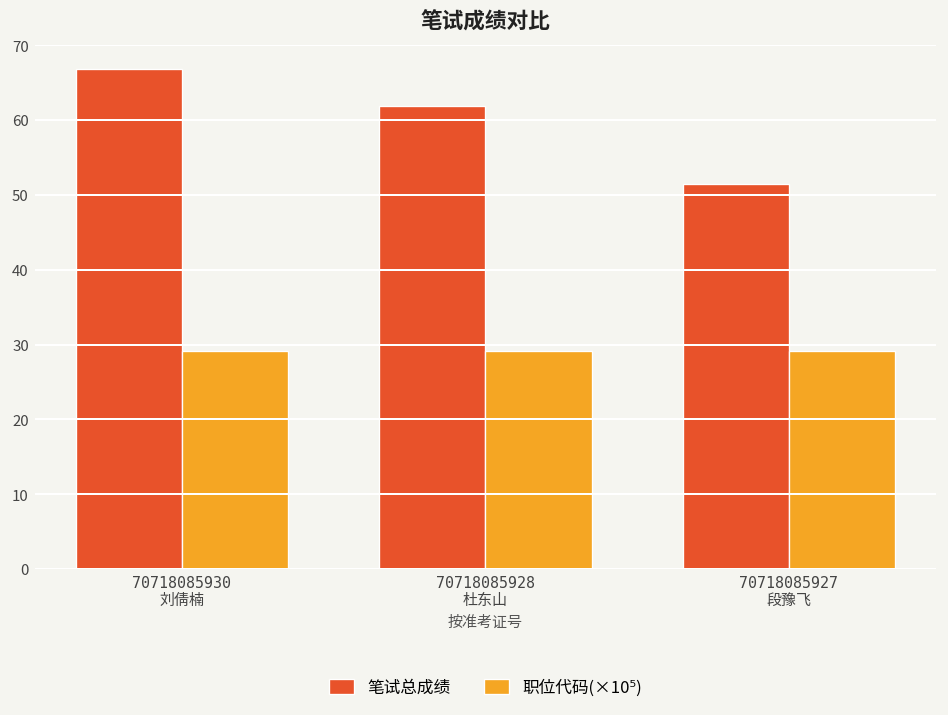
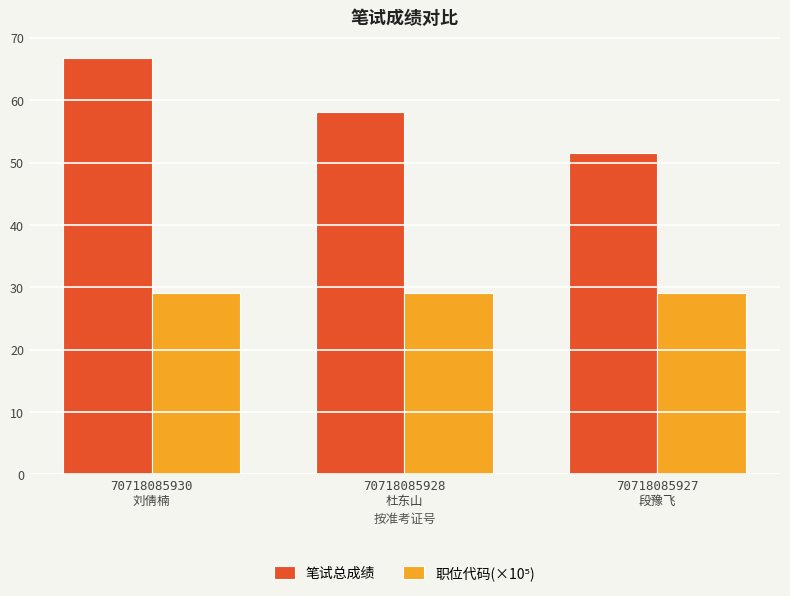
笔试总成绩, 70718085928 杜东山: 62 -> 58
